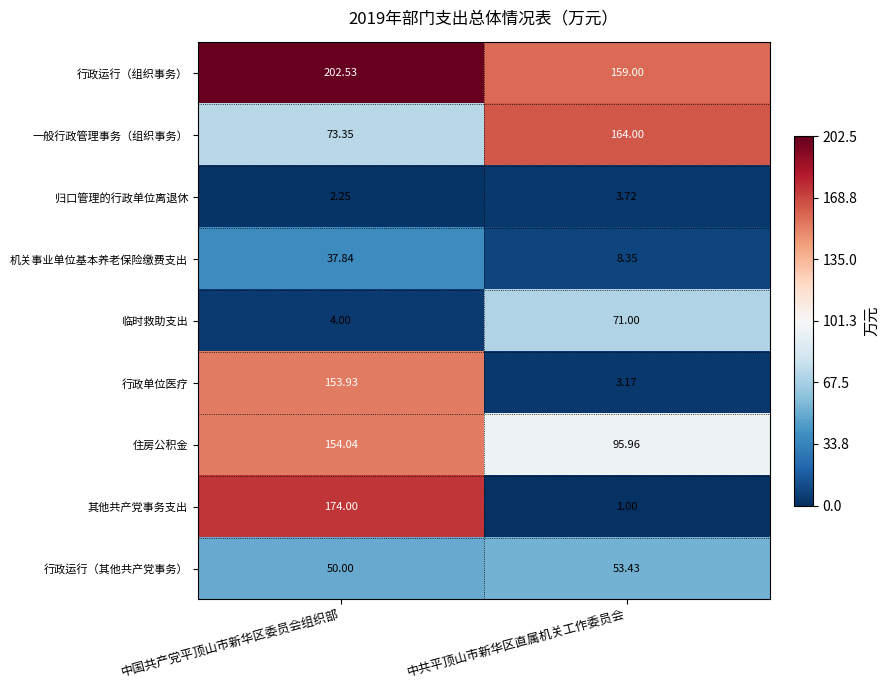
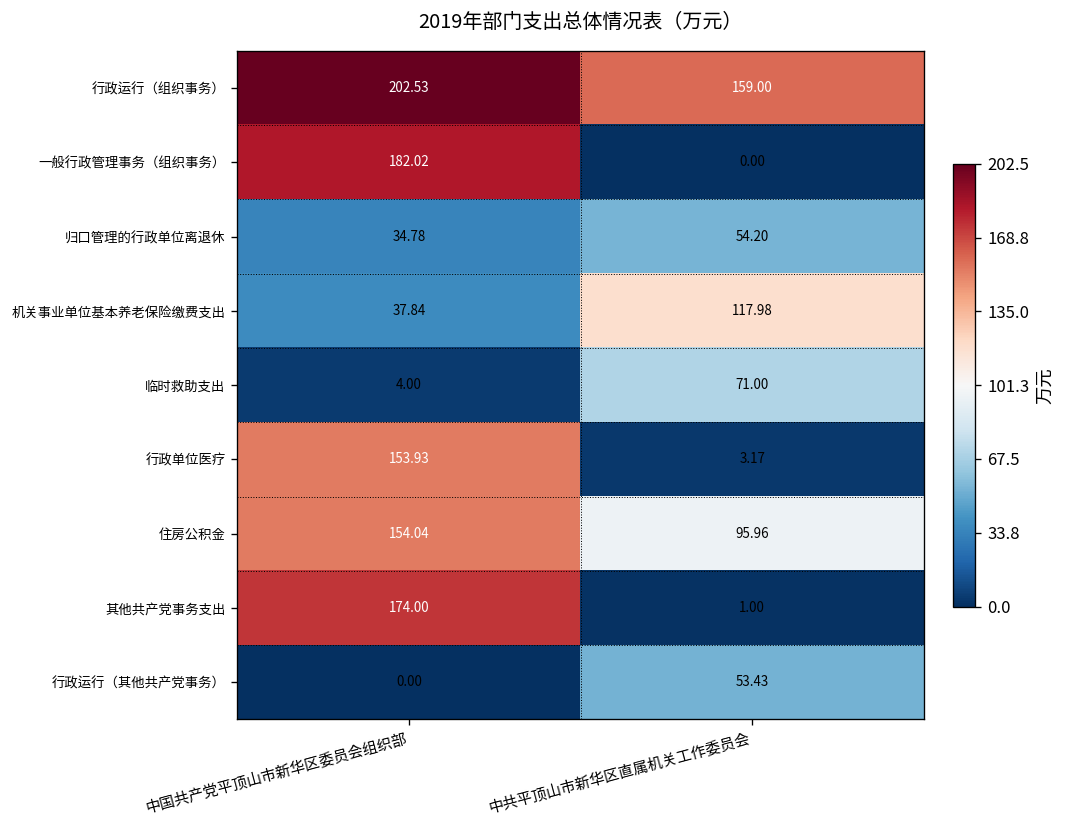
一般行政管理事务（组织事务）, 中国共产党平顶山市新华区委员会组织部: 73.35 -> 182.02
一般行政管理事务（组织事务）, 中共平顶山市新华区直属机关工作委员会: 164.00 -> 0.00
归口管理的行政单位离退休, 中国共产党平顶山市新华区委员会组织部: 2.25 -> 34.78
归口管理的行政单位离退休, 中共平顶山市新华区直属机关工作委员会: 3.72 -> 54.20
机关事业单位基本养老保险缴费支出, 中共平顶山市新华区直属机关工作委员会: 8.35 -> 117.98
行政运行（其他共产党事务）, 中国共产党平顶山市新华区委员会组织部: 50.00 -> 0.00
